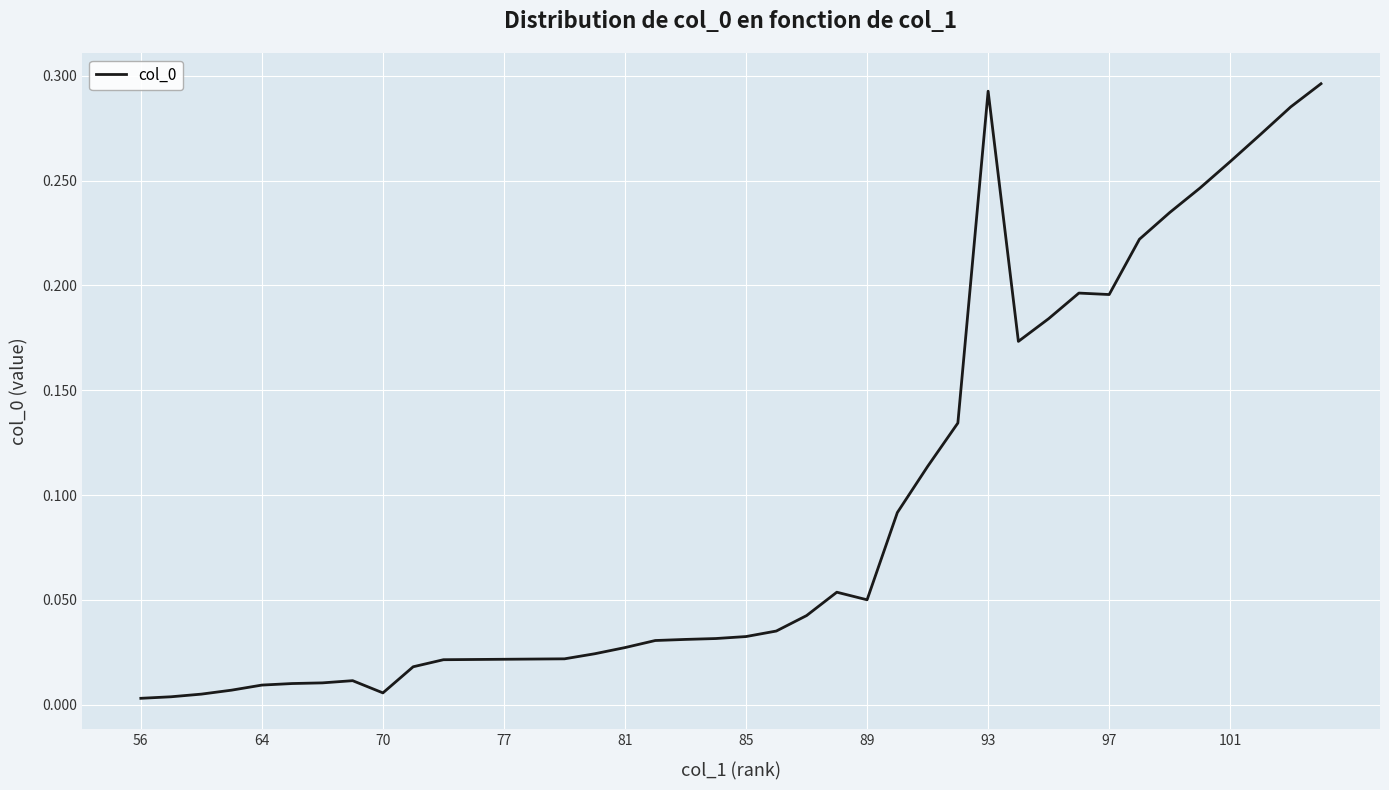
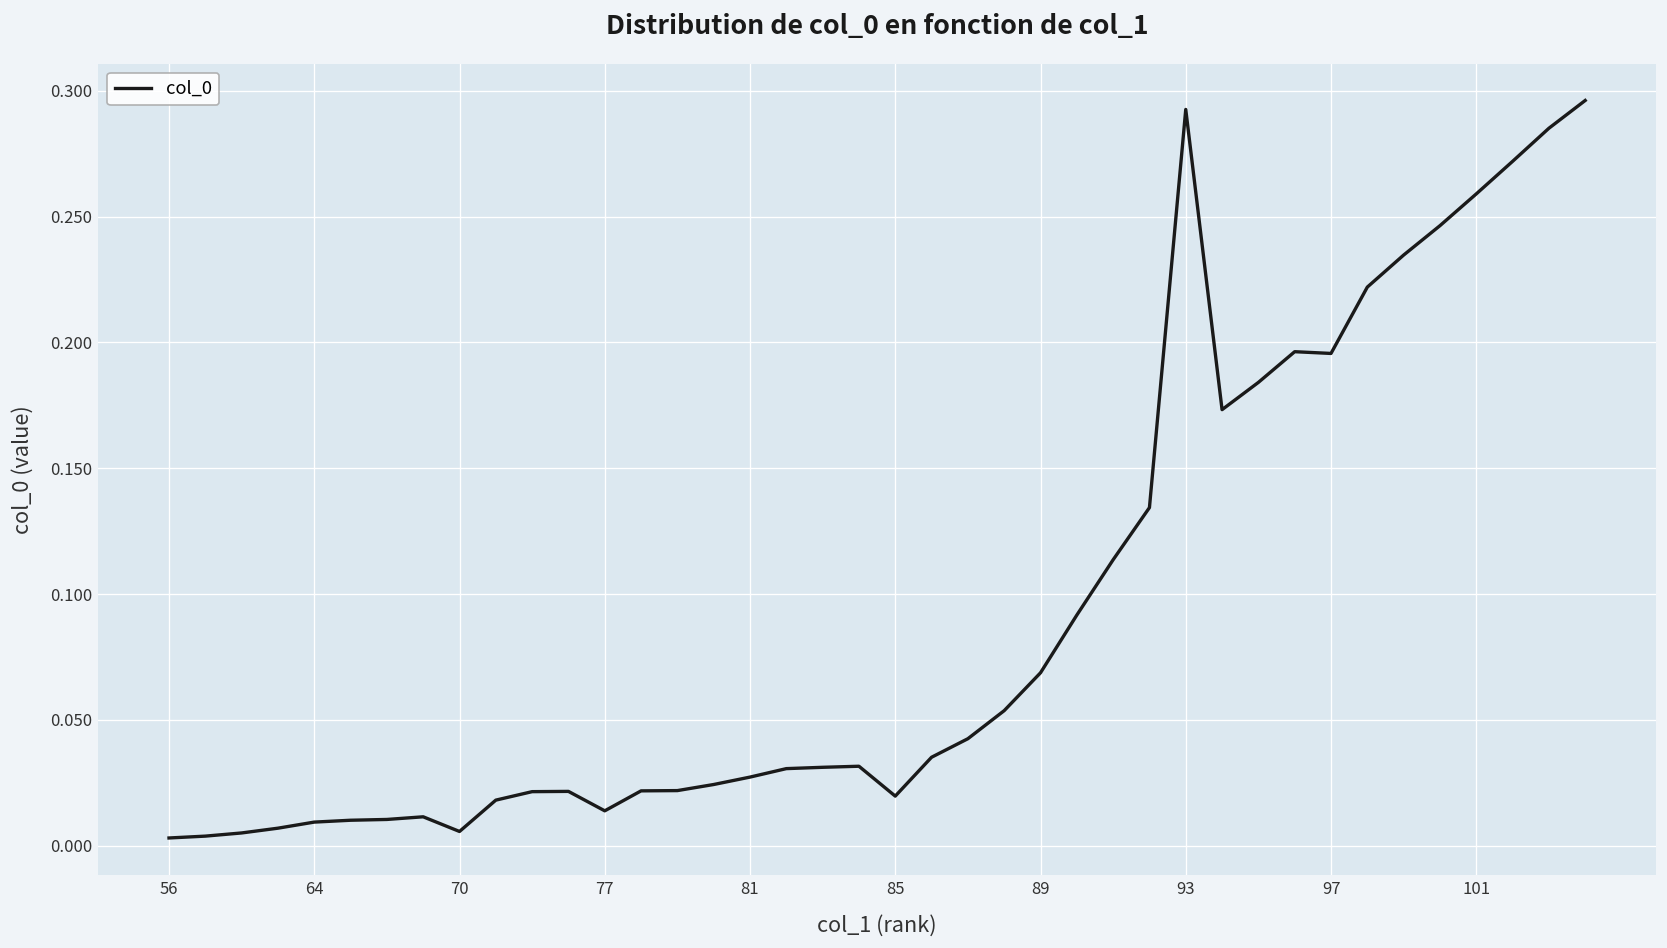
77: 0.022 -> 0.014
85: 0.033 -> 0.020
89: 0.050 -> 0.069
